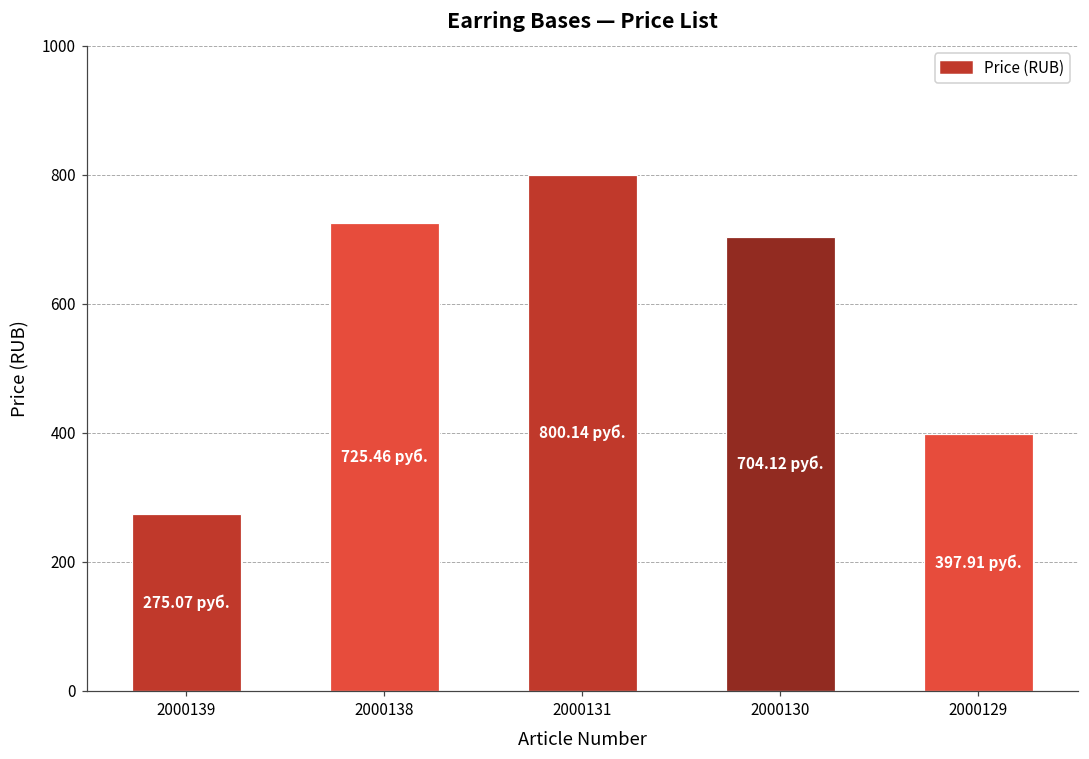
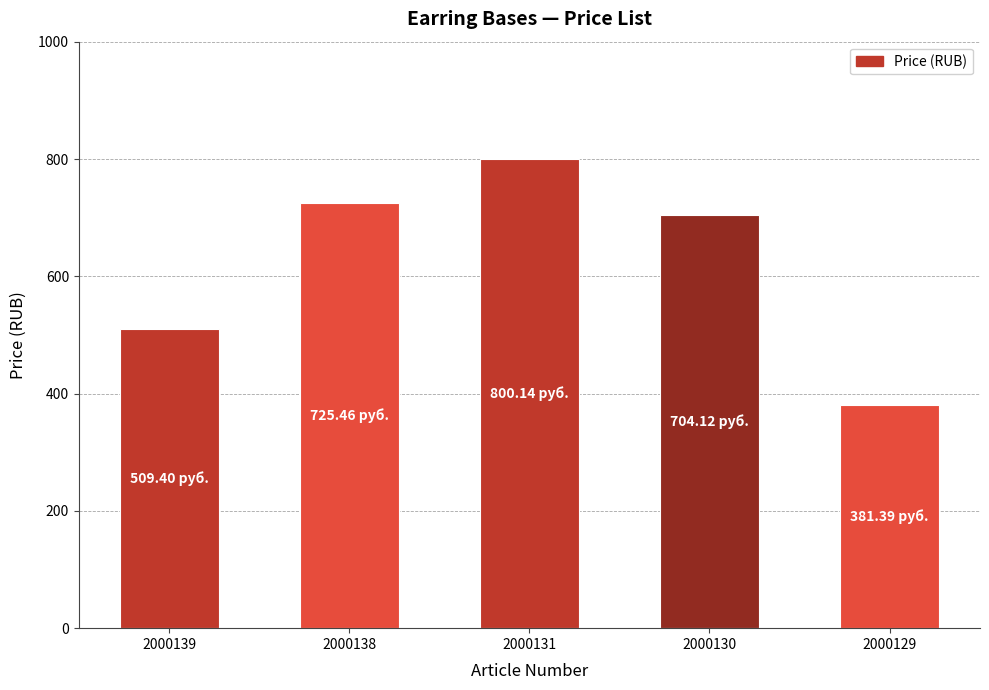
2000139: 275.07 -> 509.40
2000129: 397.91 -> 381.39
